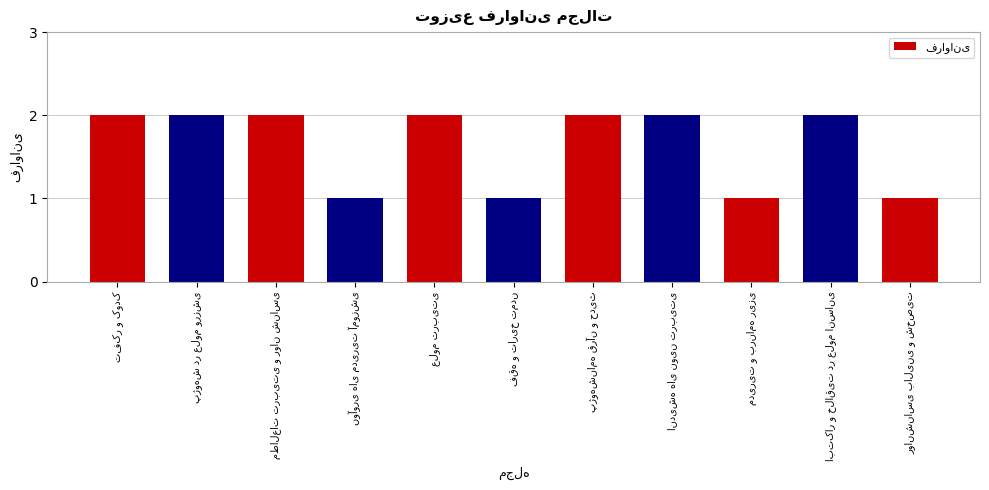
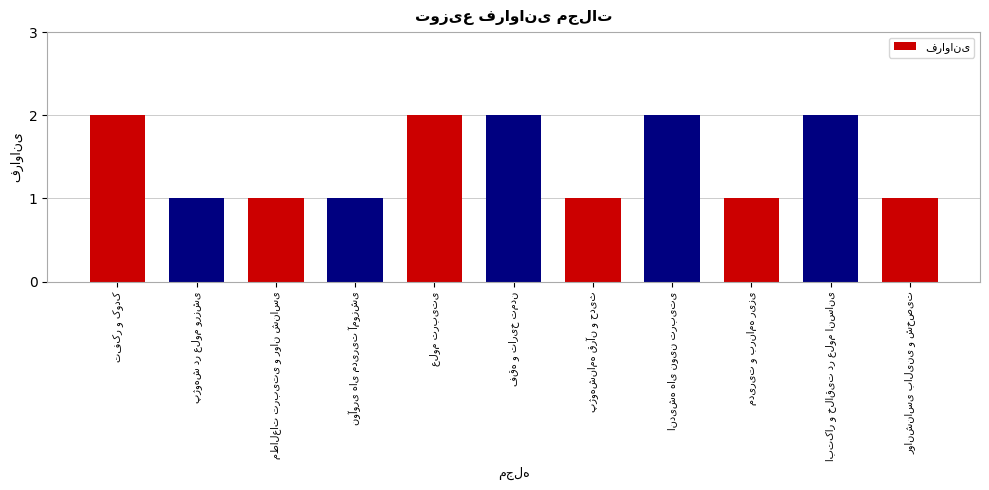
پژوهش در علوم ورزشی: 2 -> 1
مطالعات تربیتی و روان شناسی: 2 -> 1
فقه و تاریخ تمدن: 1 -> 2
پژوهشنامه قرآن و حدیث: 2 -> 1
